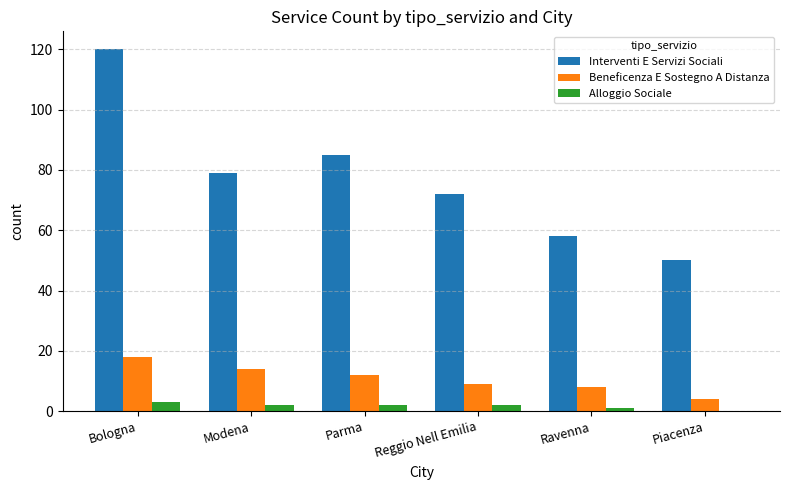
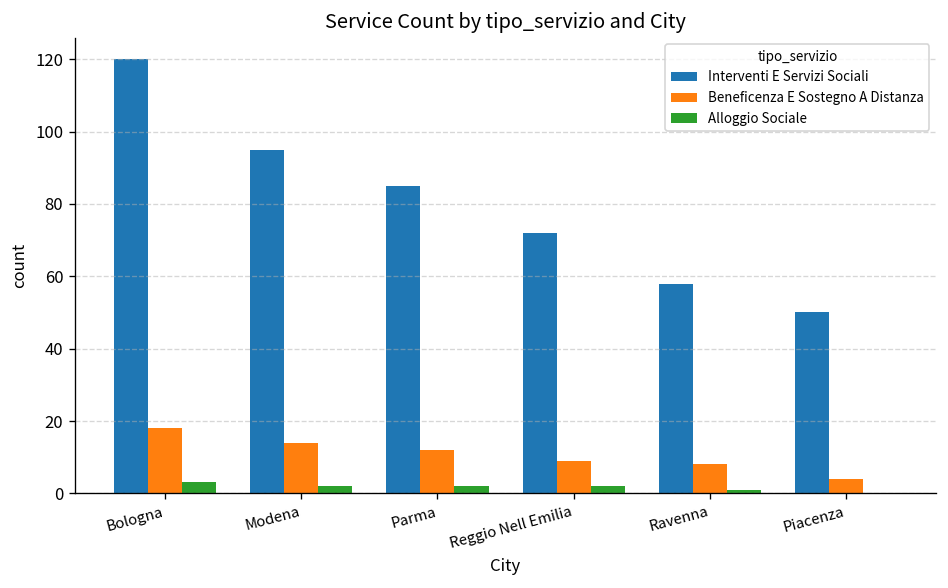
Interventi E Servizi Sociali, Modena: 79 -> 95
